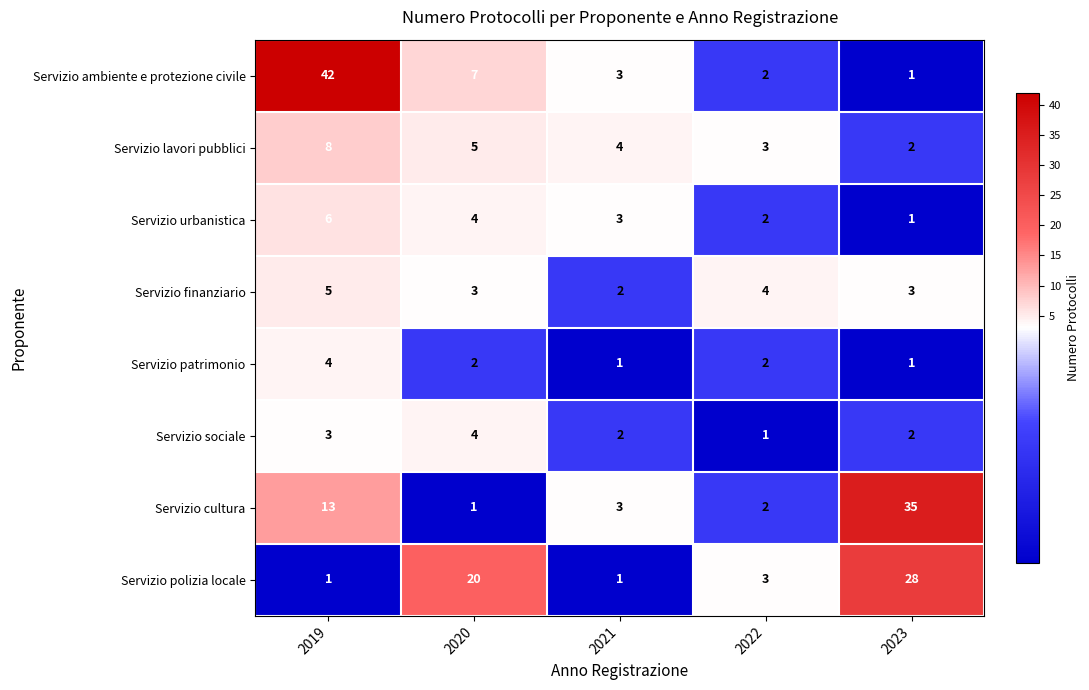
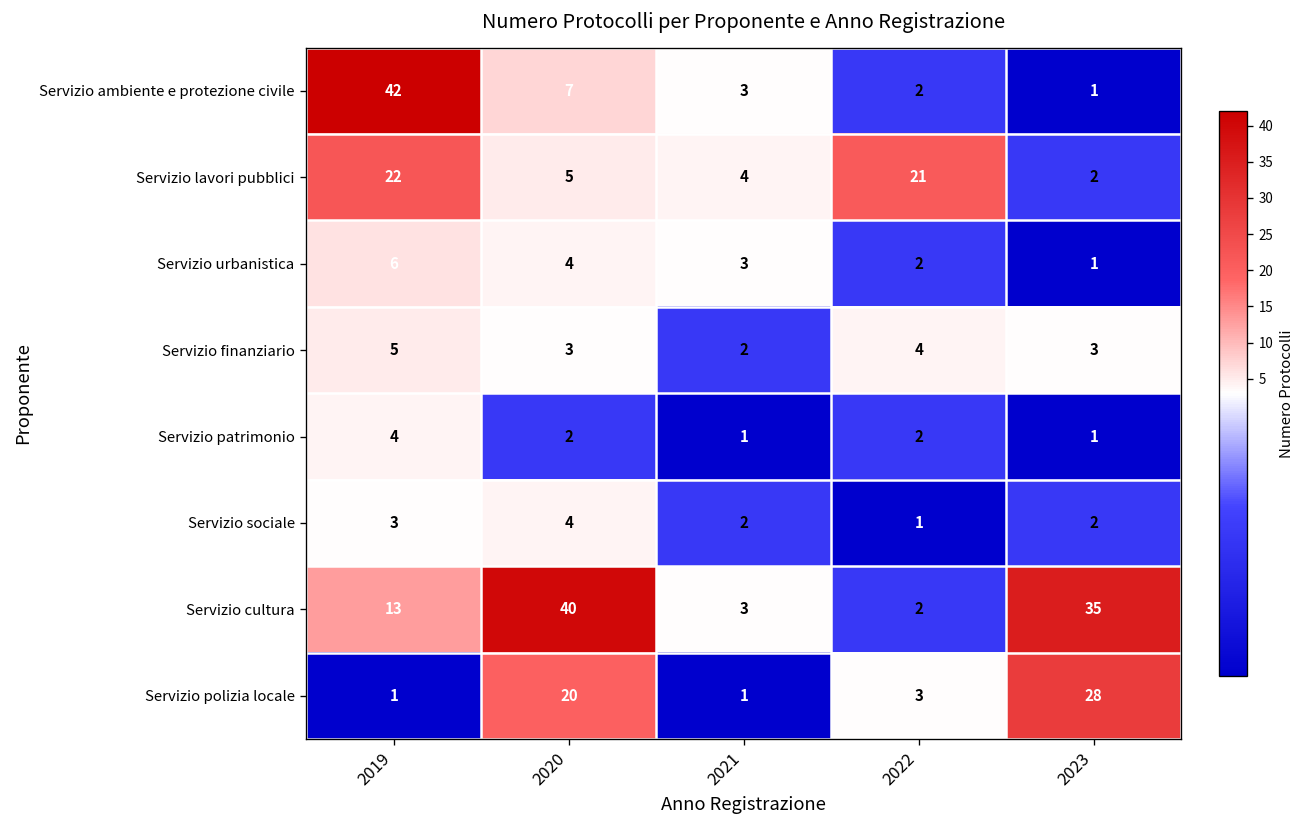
Servizio lavori pubblici, 2019: 8 -> 22
Servizio lavori pubblici, 2022: 3 -> 21
Servizio cultura, 2020: 1 -> 40
